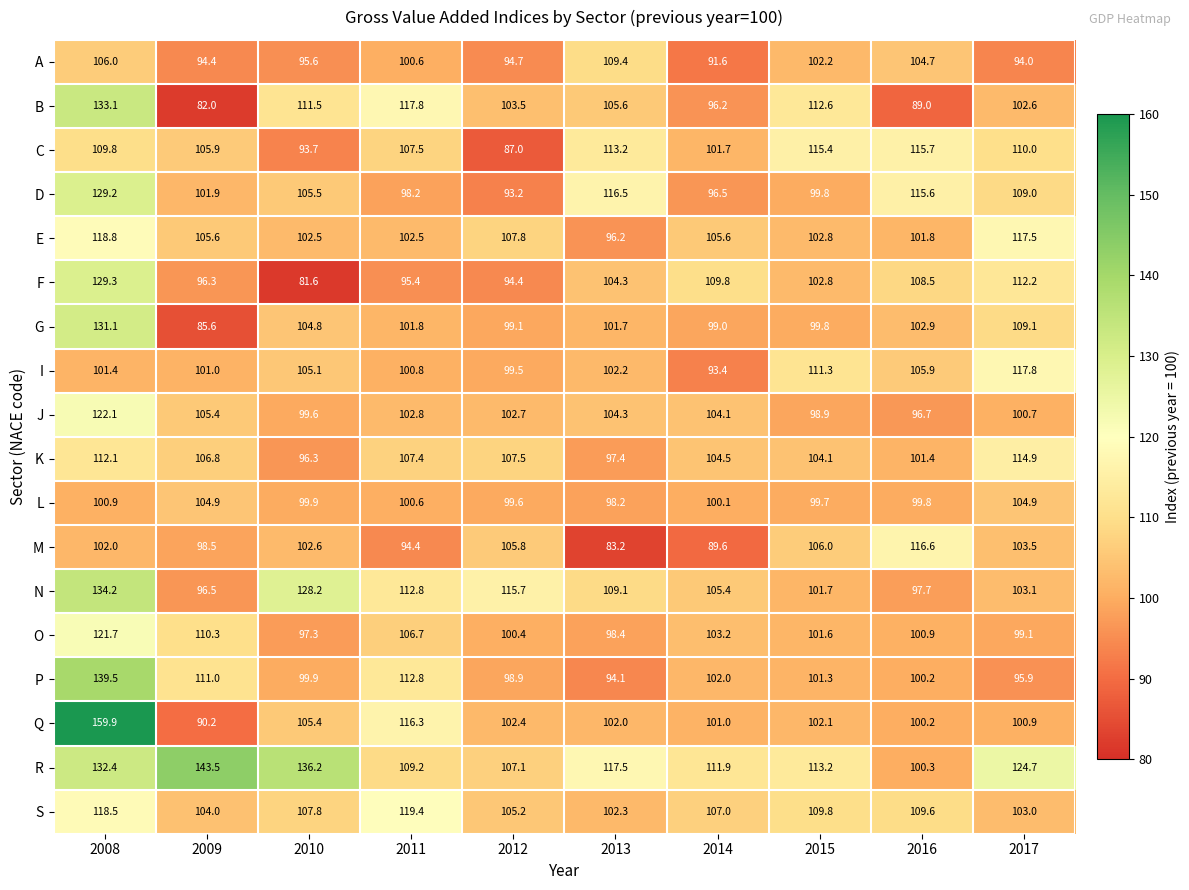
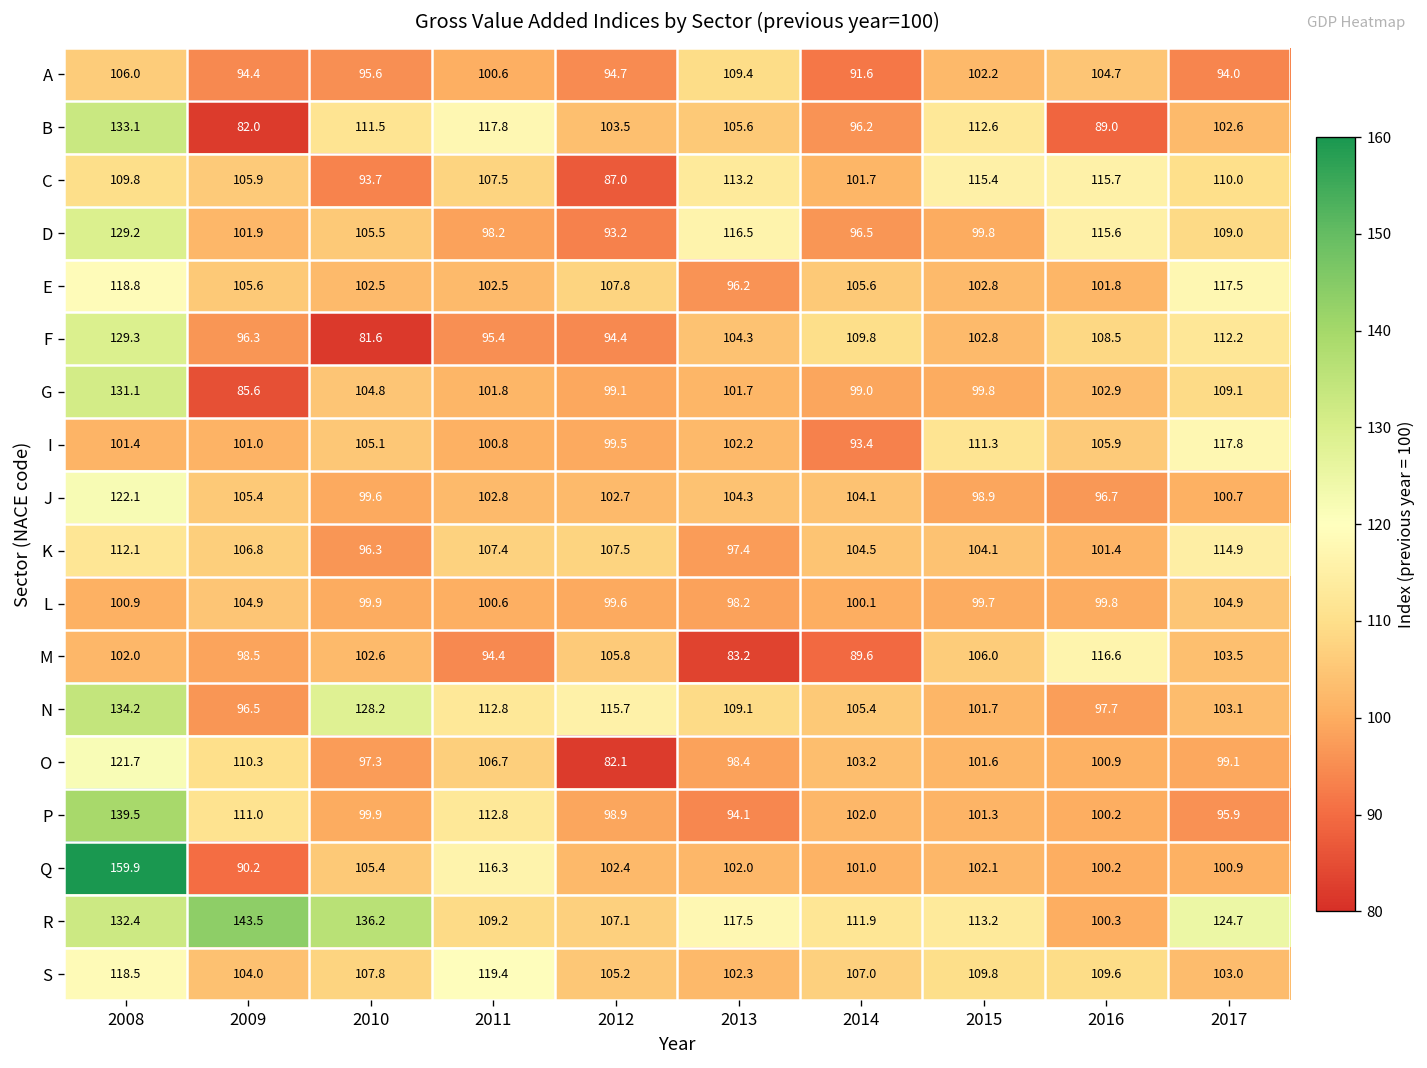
O, 2012: 100.4 -> 82.1
